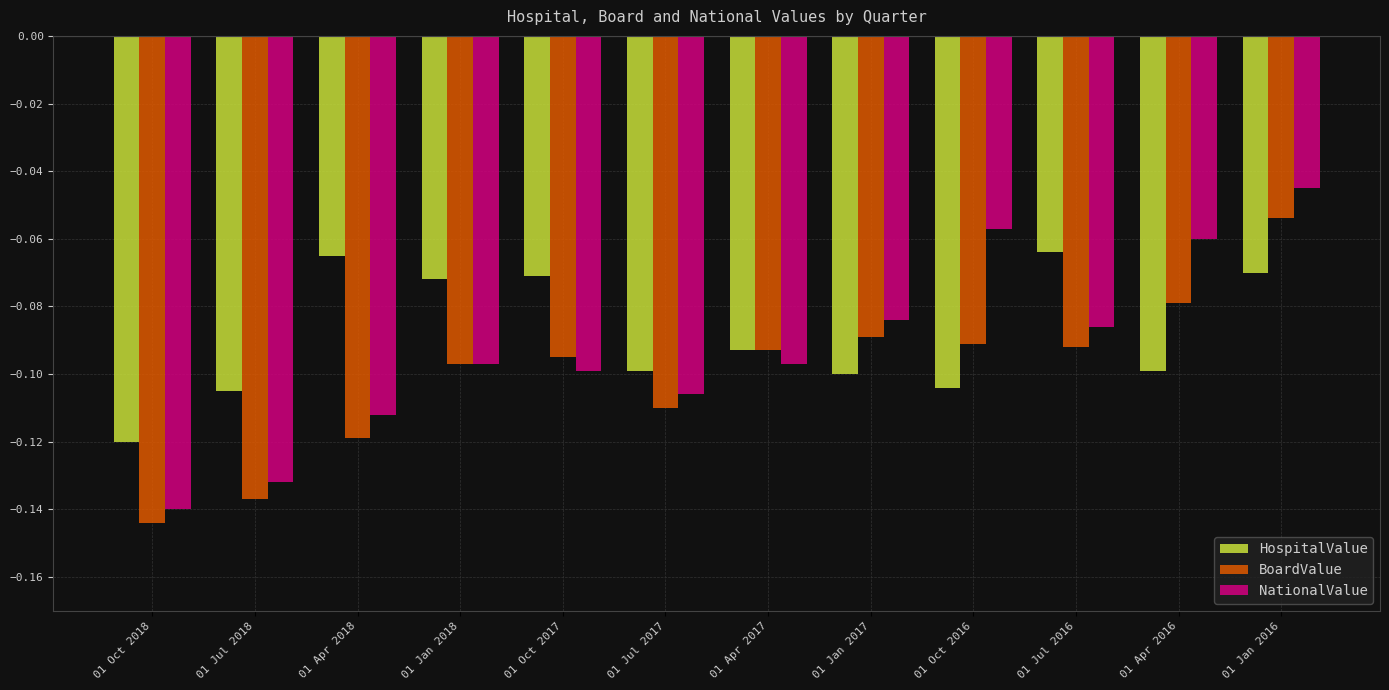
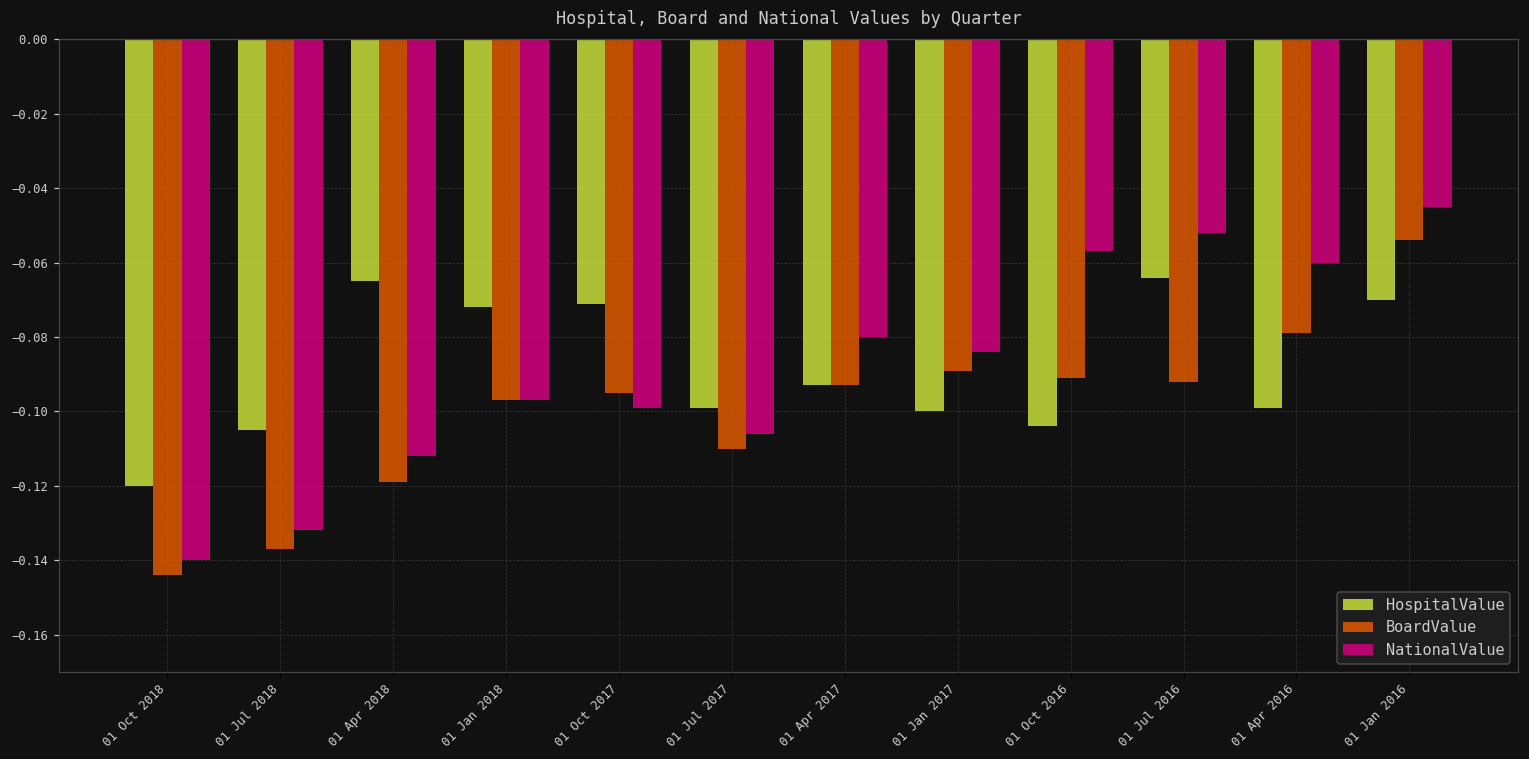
NationalValue, 01 Apr 2017: -0.097 -> -0.080
NationalValue, 01 Jul 2016: -0.086 -> -0.052
